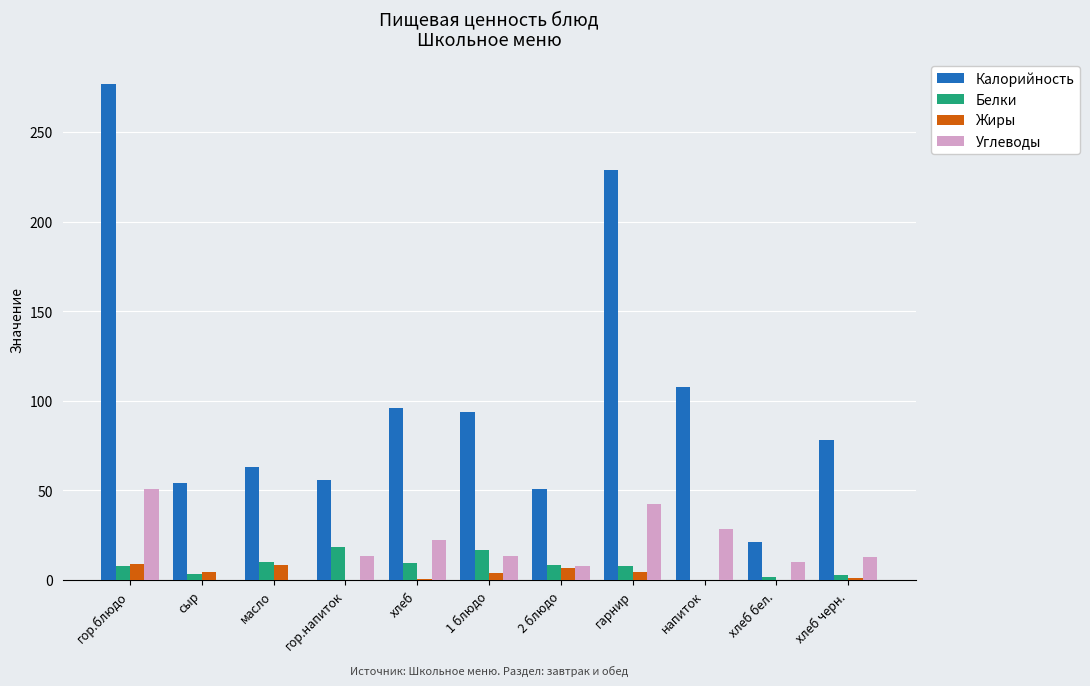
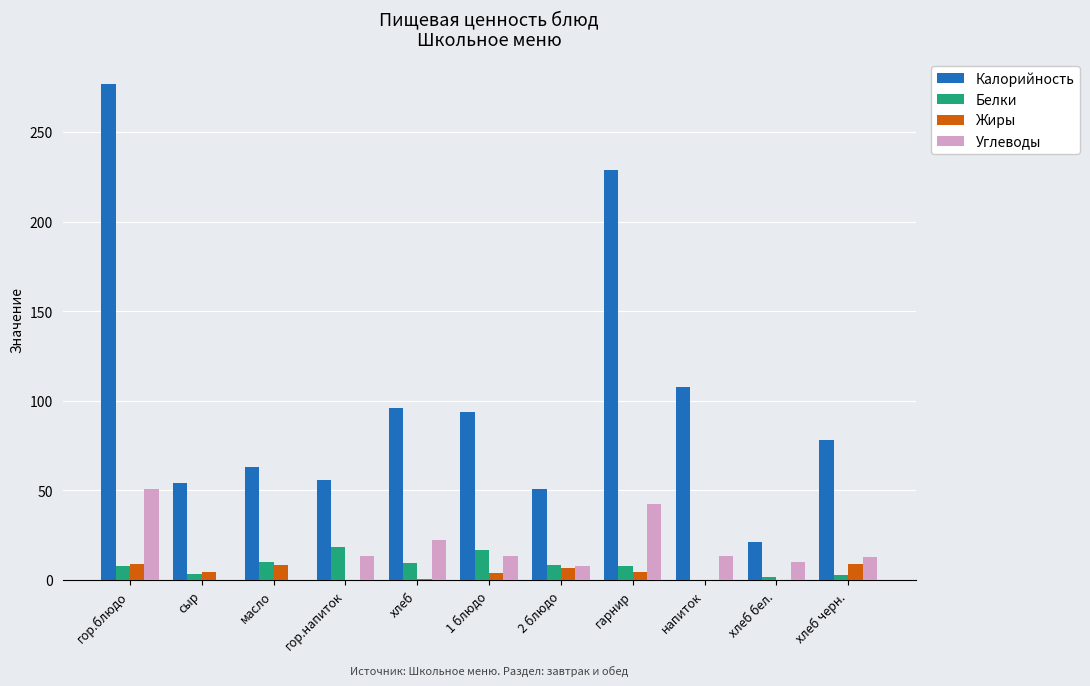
Углеводы, напиток: 28 -> 13
Жиры, хлеб черн.: 1 -> 9
